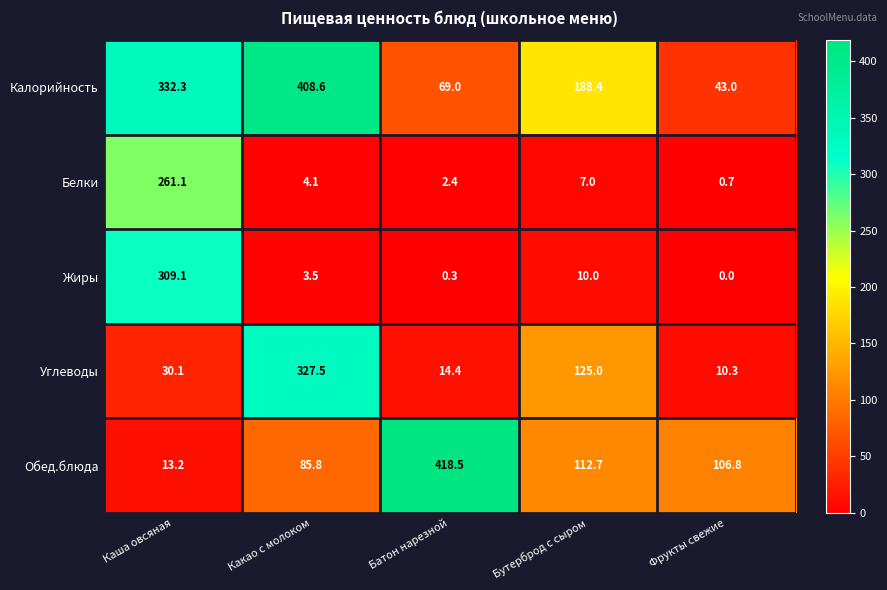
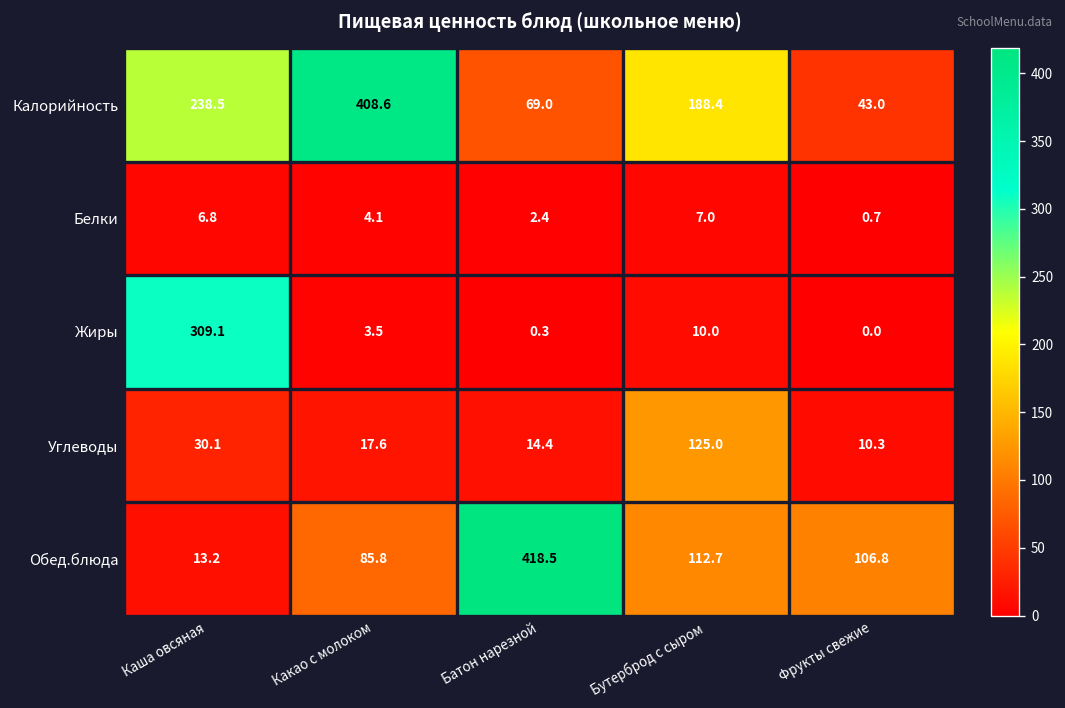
Калорийность, Каша овсяная: 332.3 -> 238.5
Белки, Каша овсяная: 261.1 -> 6.8
Углеводы, Какао с молоком: 327.5 -> 17.6
